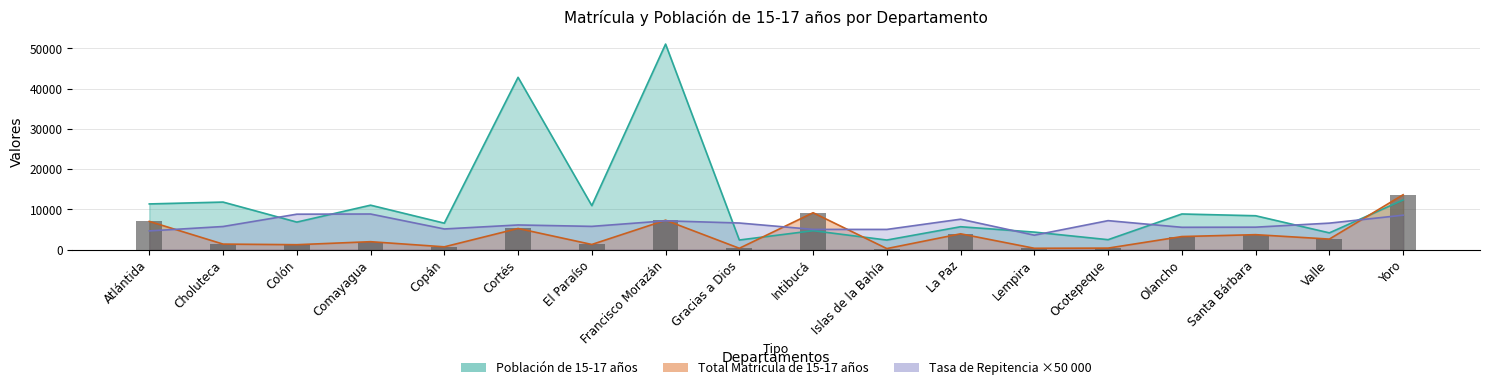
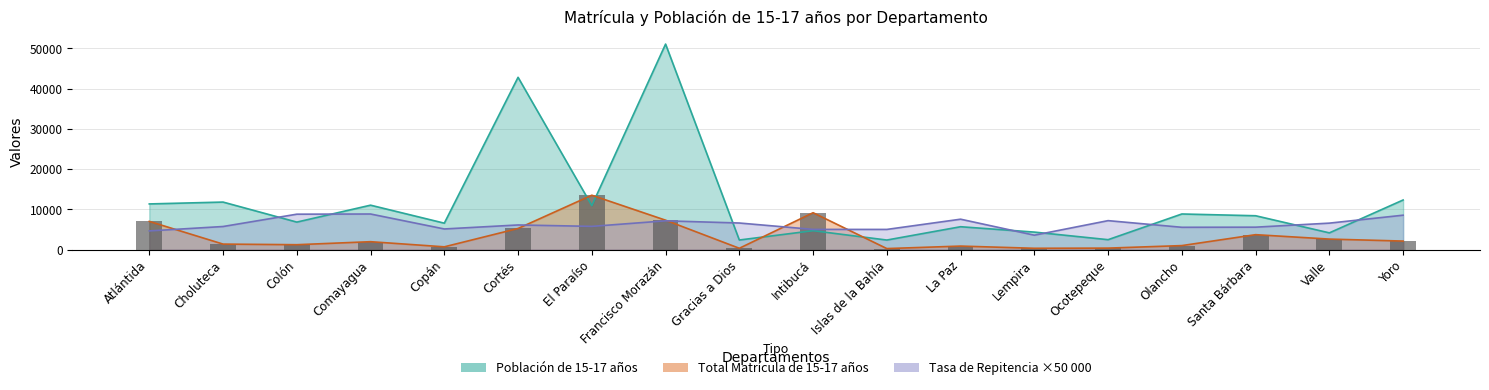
Total Matrícula de 15-17 años, El Paraíso: 1000 -> 14000
Total Matrícula de 15-17 años, La Paz: 4000 -> 1000
Total Matrícula de 15-17 años, Olancho: 3000 -> 1000
Total Matrícula de 15-17 años, Yoro: 14000 -> 2000
